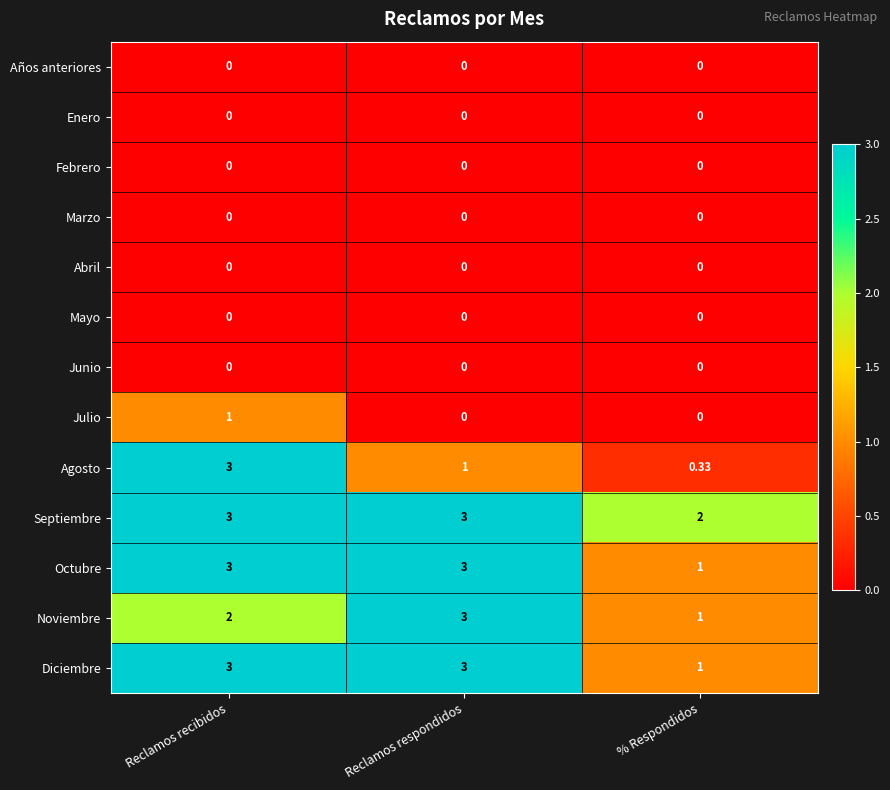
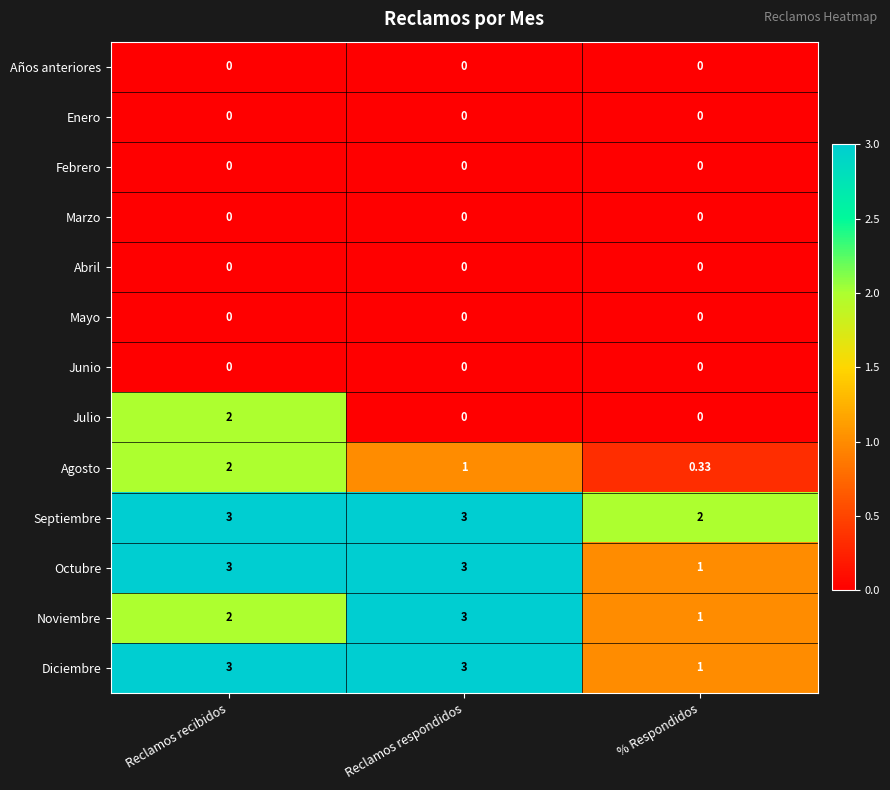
Julio, Reclamos recibidos: 1 -> 2
Agosto, Reclamos recibidos: 3 -> 2
